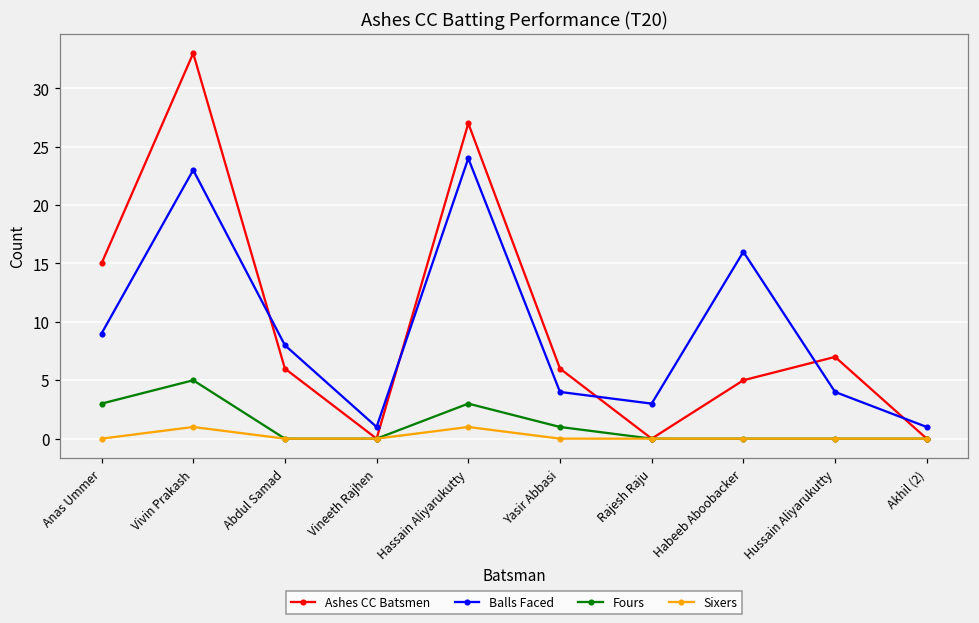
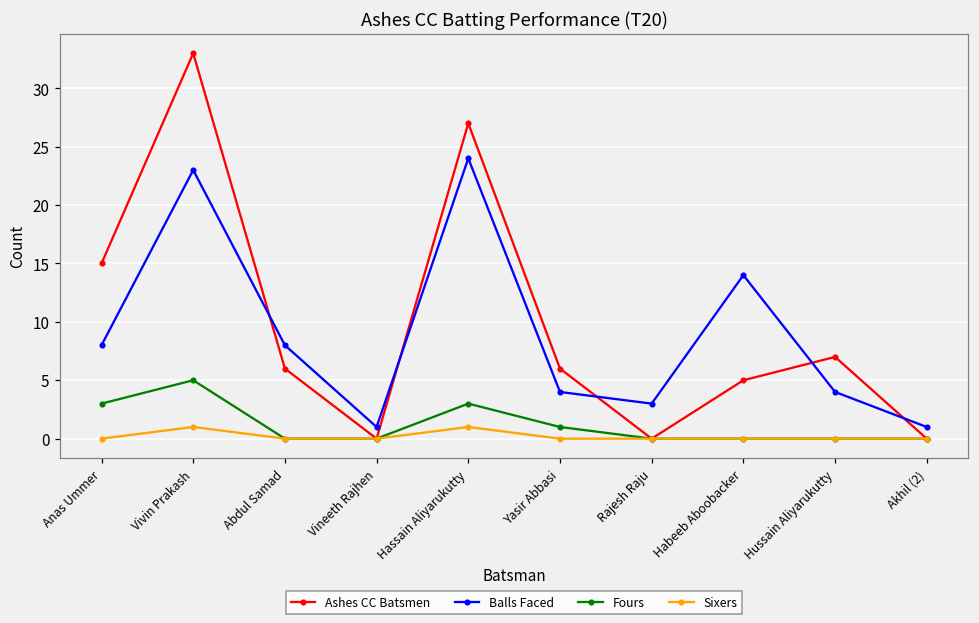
Balls Faced, Anas Ummer: 9 -> 8
Balls Faced, Habeeb Aboobacker: 16 -> 14
